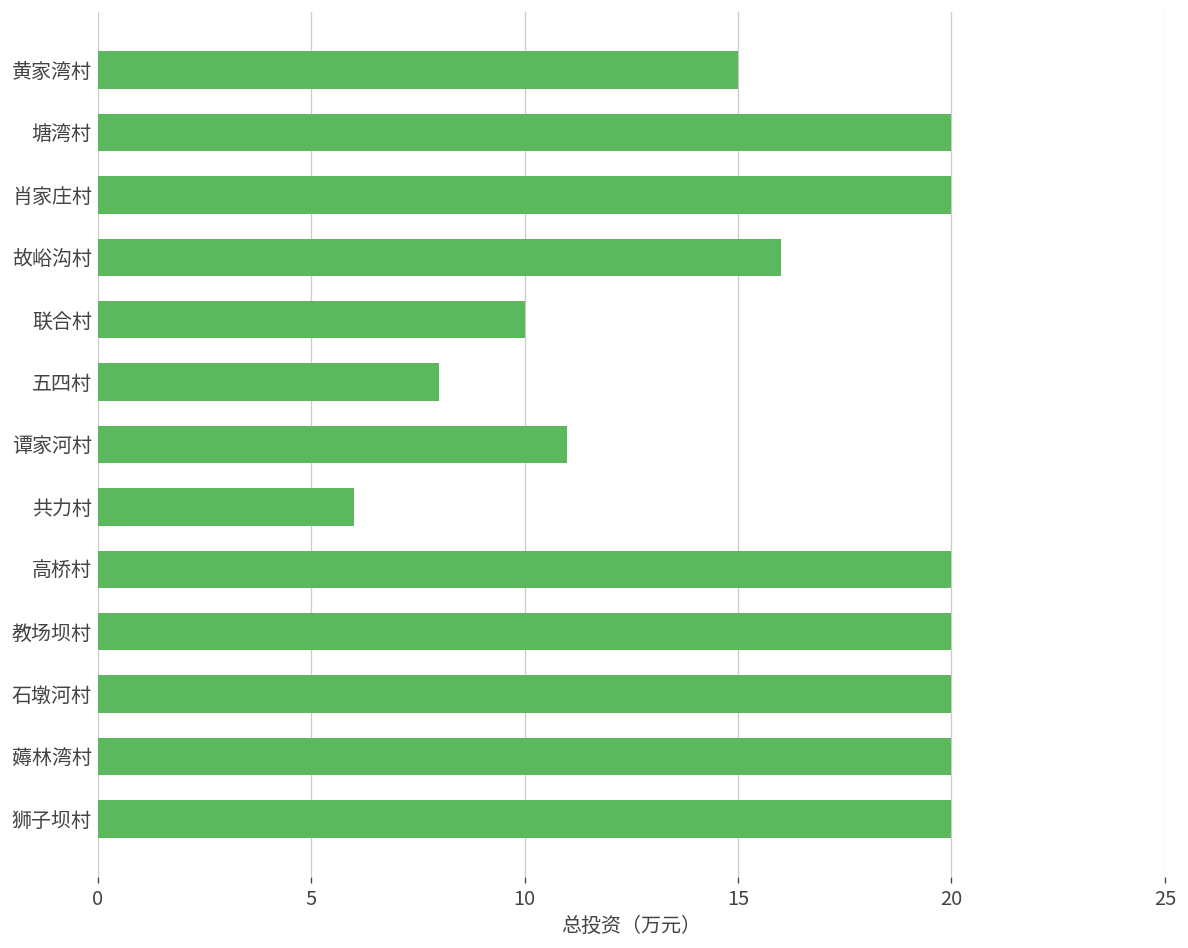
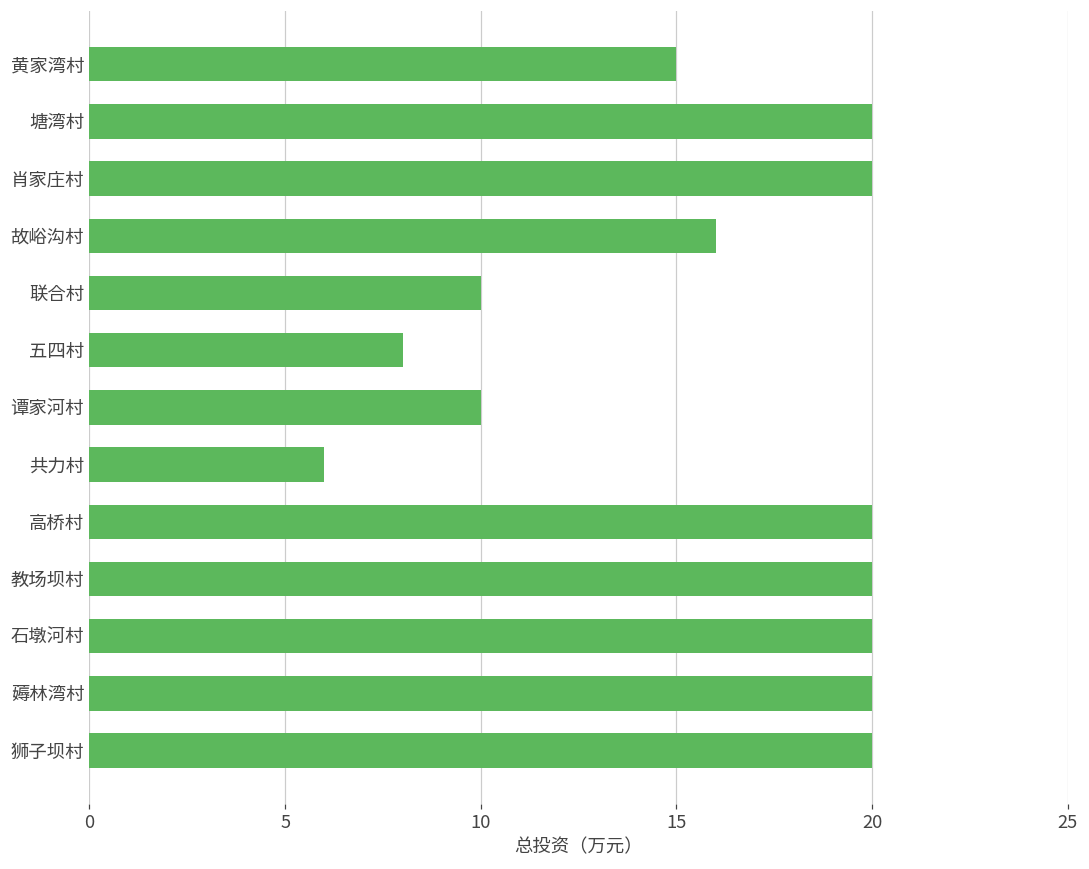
谭家河村: 11 -> 10
